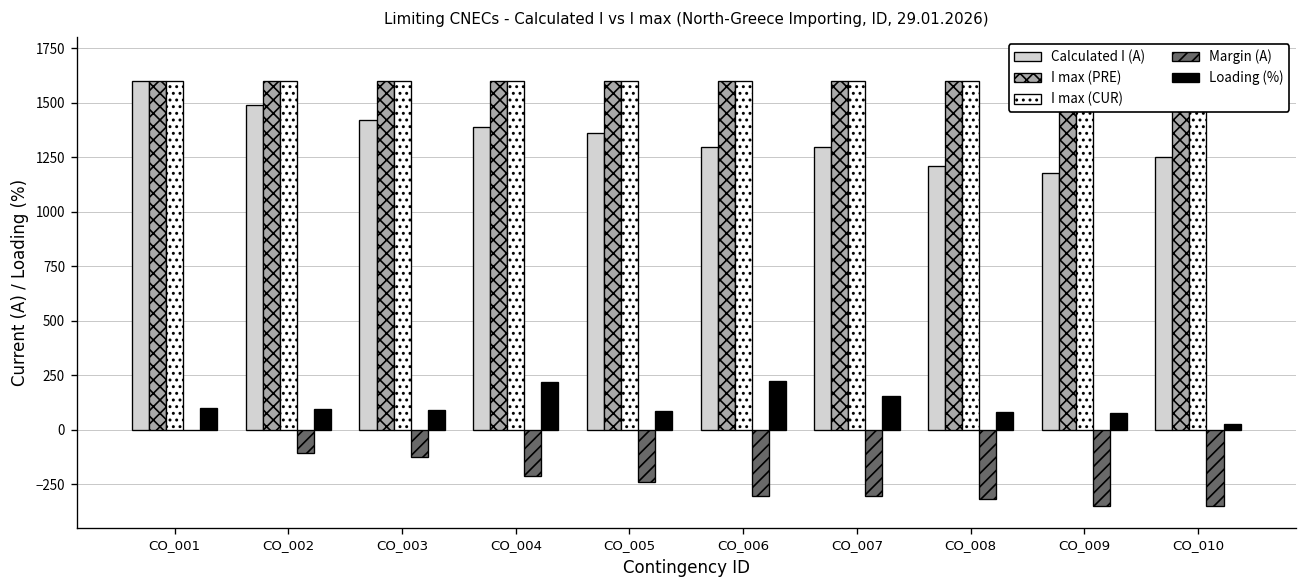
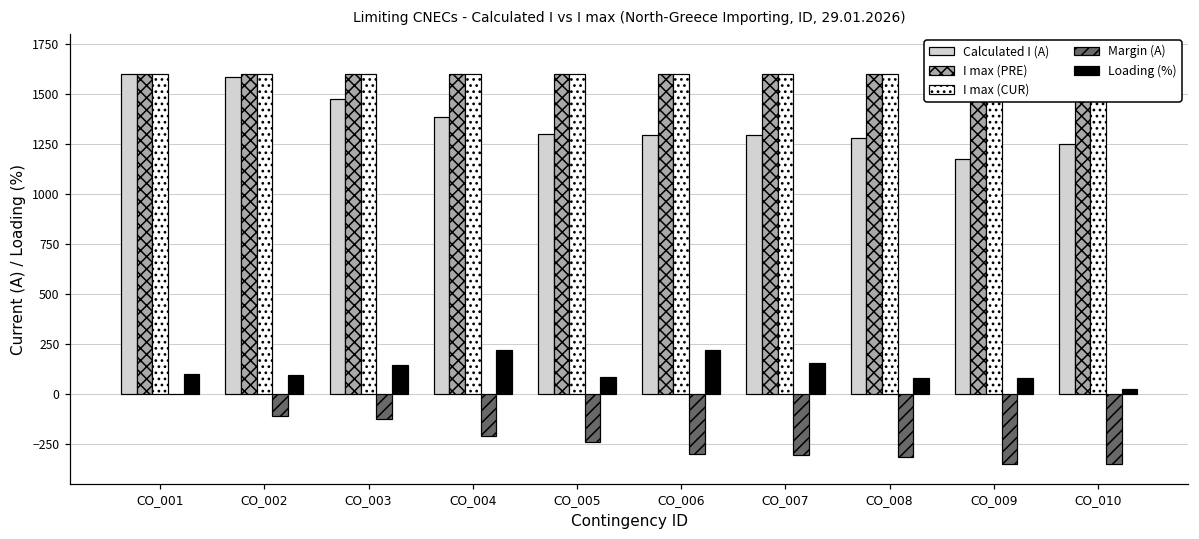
Calculated I (A), CO_002: 1490 -> 1580
Calculated I (A), CO_003: 1420 -> 1480
Loading (%), CO_003: 90 -> 140
Calculated I (A), CO_005: 1360 -> 1300
Calculated I (A), CO_008: 1210 -> 1280
